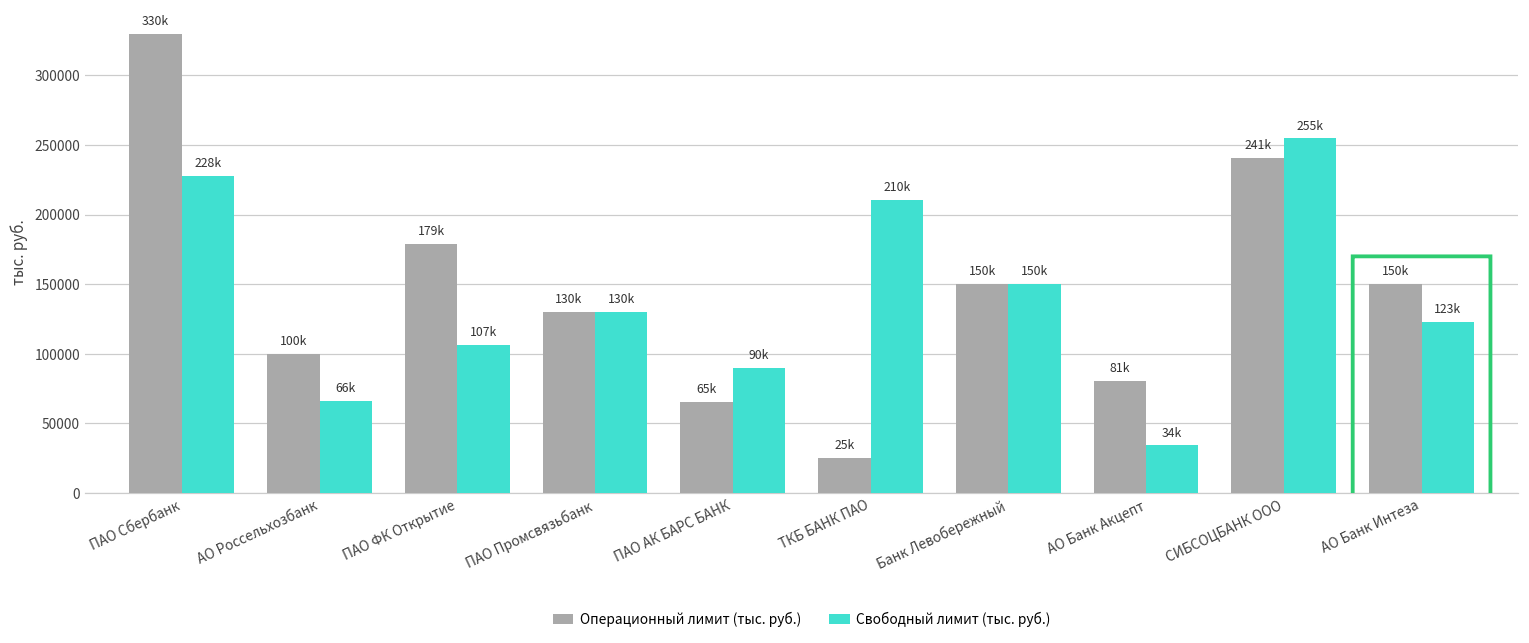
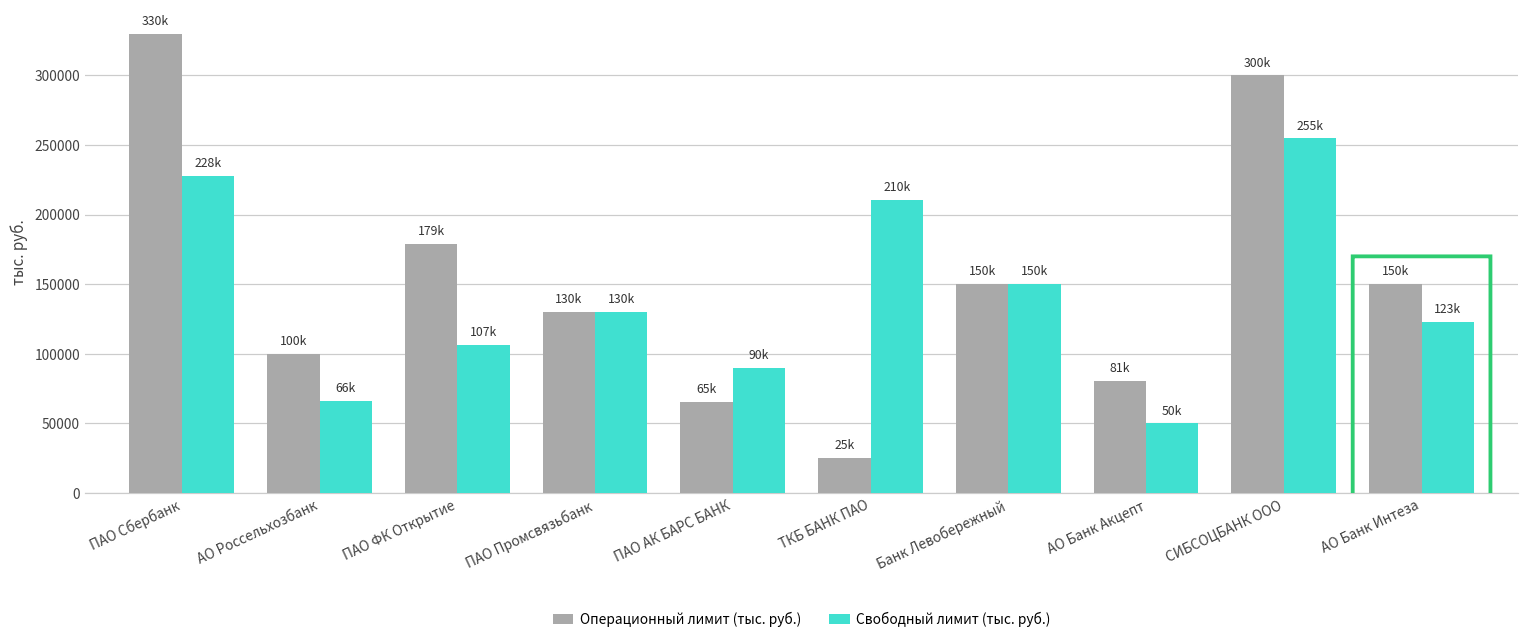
Свободный лимит (тыс. руб.), АО Банк Акцепт: 34k -> 50k
Операционный лимит (тыс. руб.), СИБСОЦБАНК ООО: 241k -> 300k
